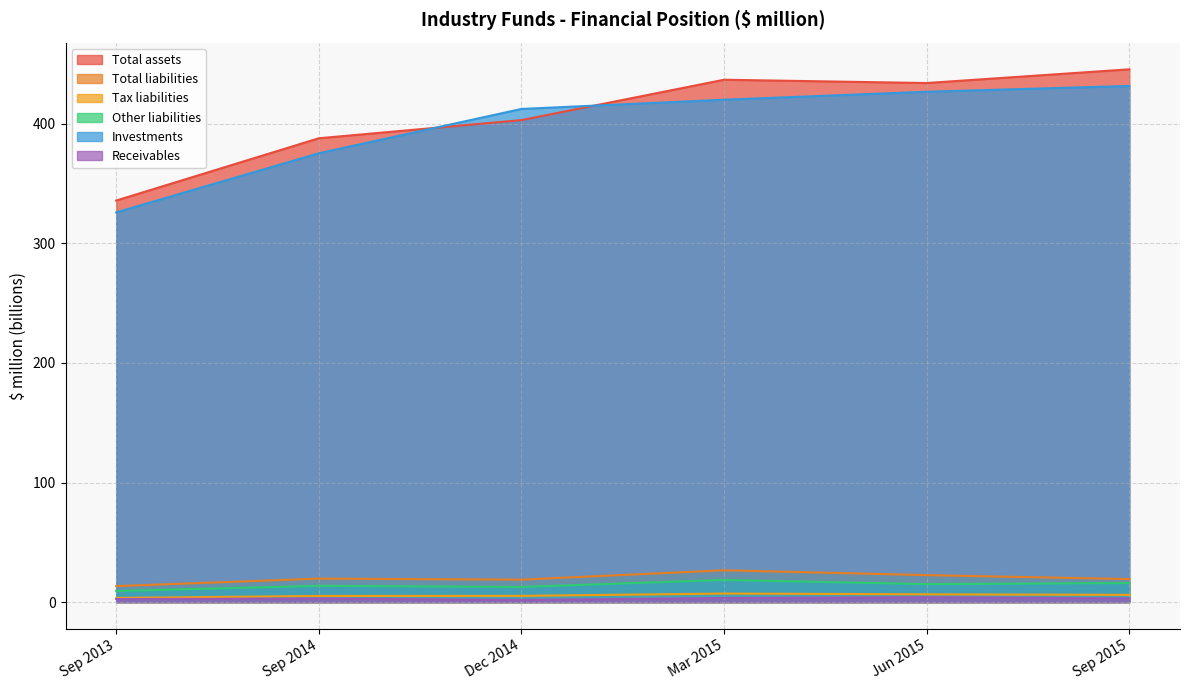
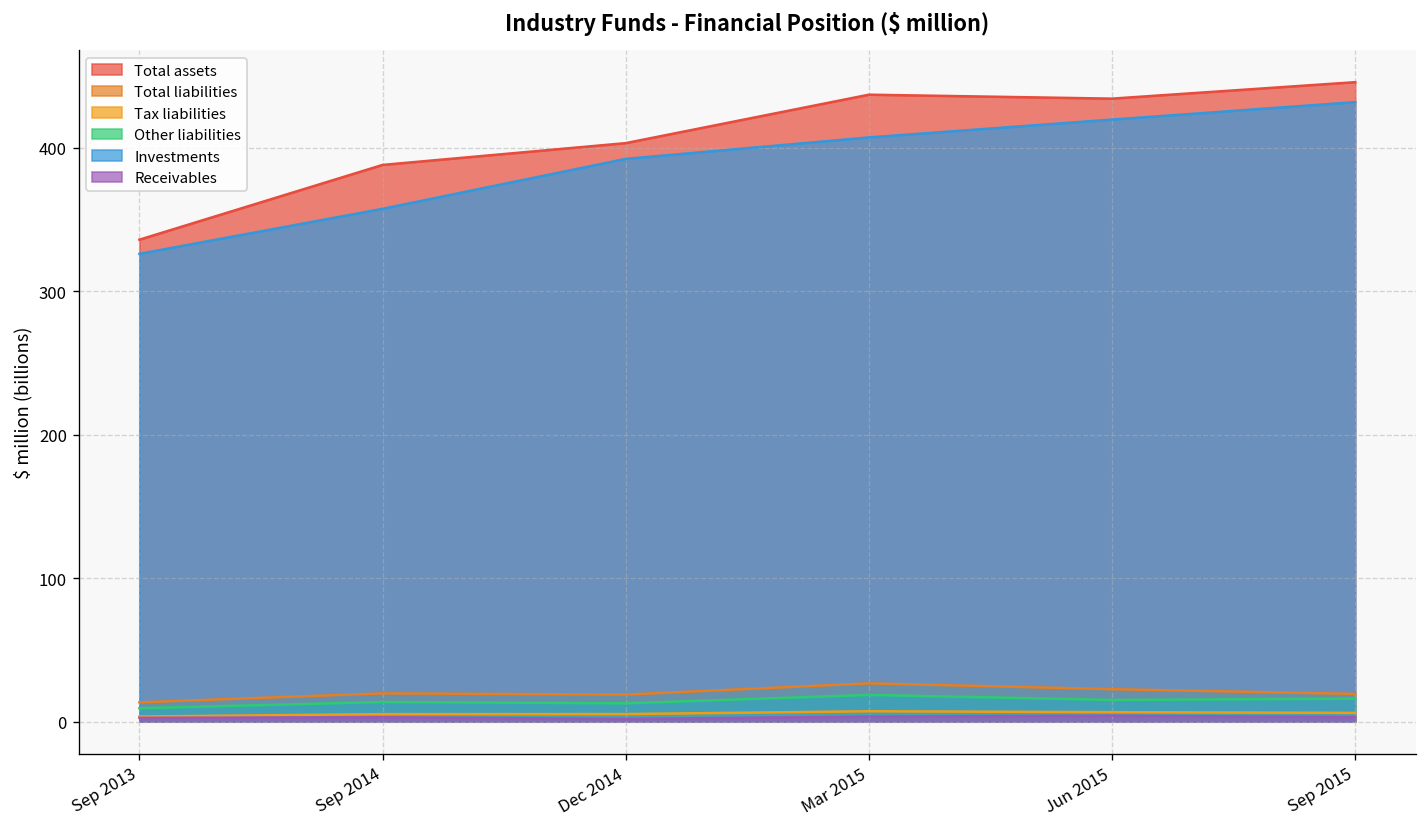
Investments, Sep 2014: 375 -> 357
Investments, Dec 2014: 412 -> 392
Investments, Mar 2015: 420 -> 407
Investments, Jun 2015: 427 -> 419
